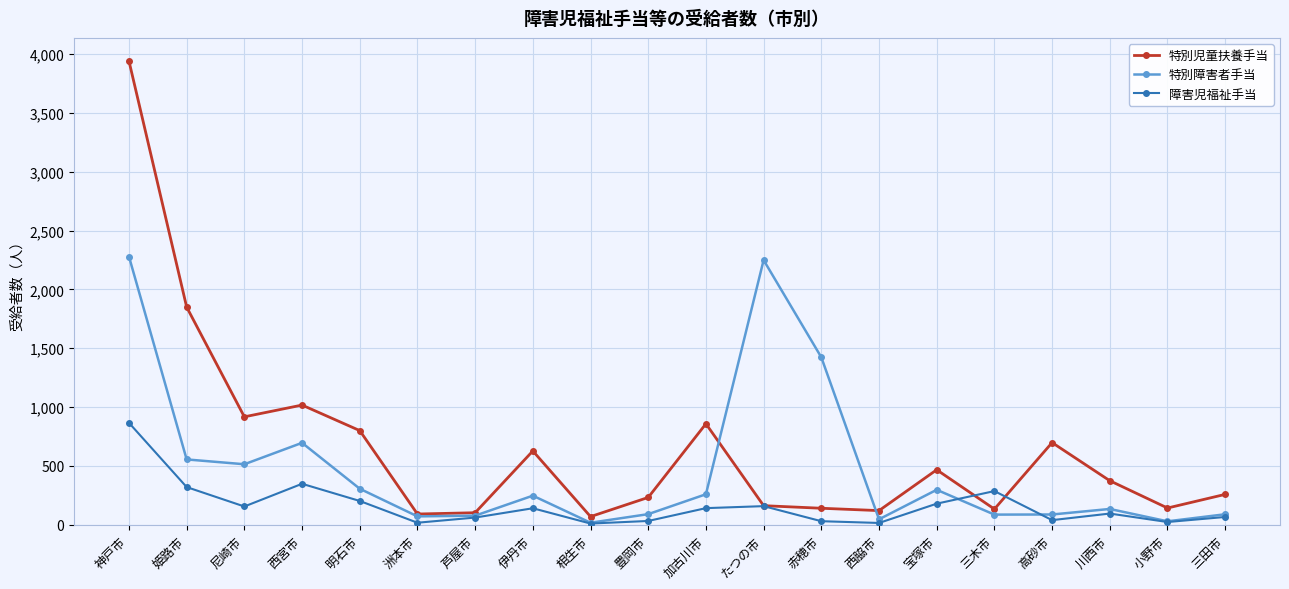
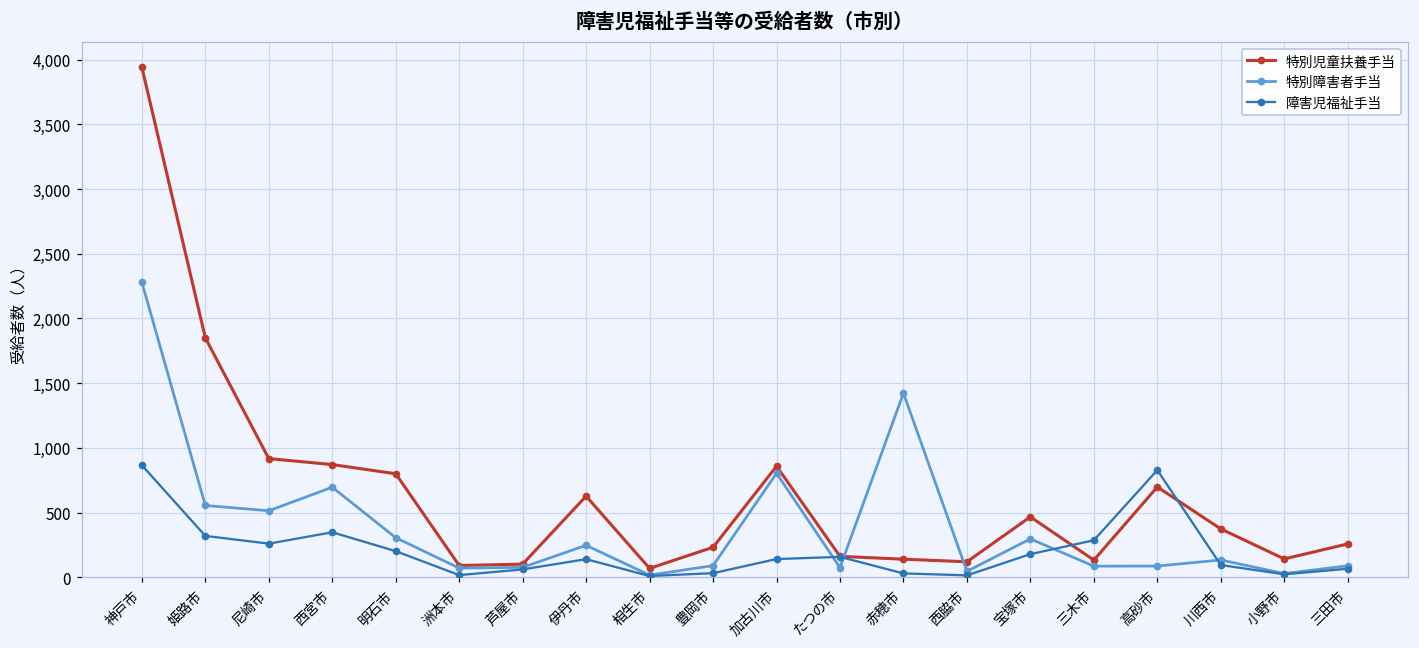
障害児福祉手当, 尼崎市: 160 -> 260
特別児童扶養手当, 西宮市: 1,020 -> 870
特別障害者手当, 加古川市: 260 -> 800
特別障害者手当, たつの市: 2,250 -> 80
障害児福祉手当, 高砂市: 40 -> 830
